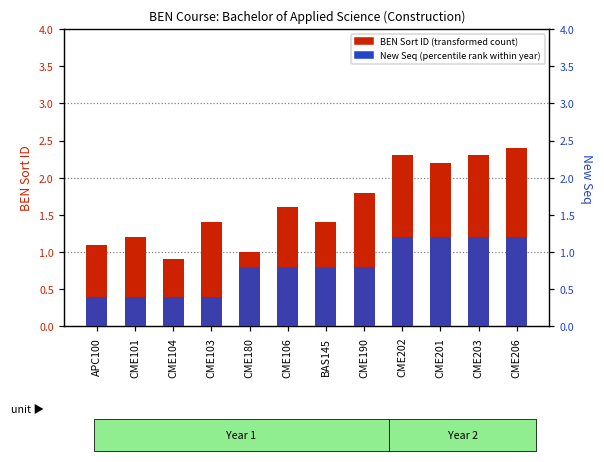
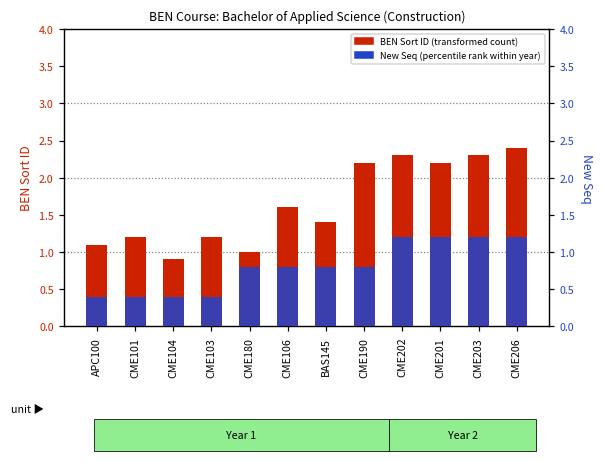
BEN Sort ID (transformed count), CME103: 1.4 -> 1.2
BEN Sort ID (transformed count), CME190: 1.8 -> 2.2
